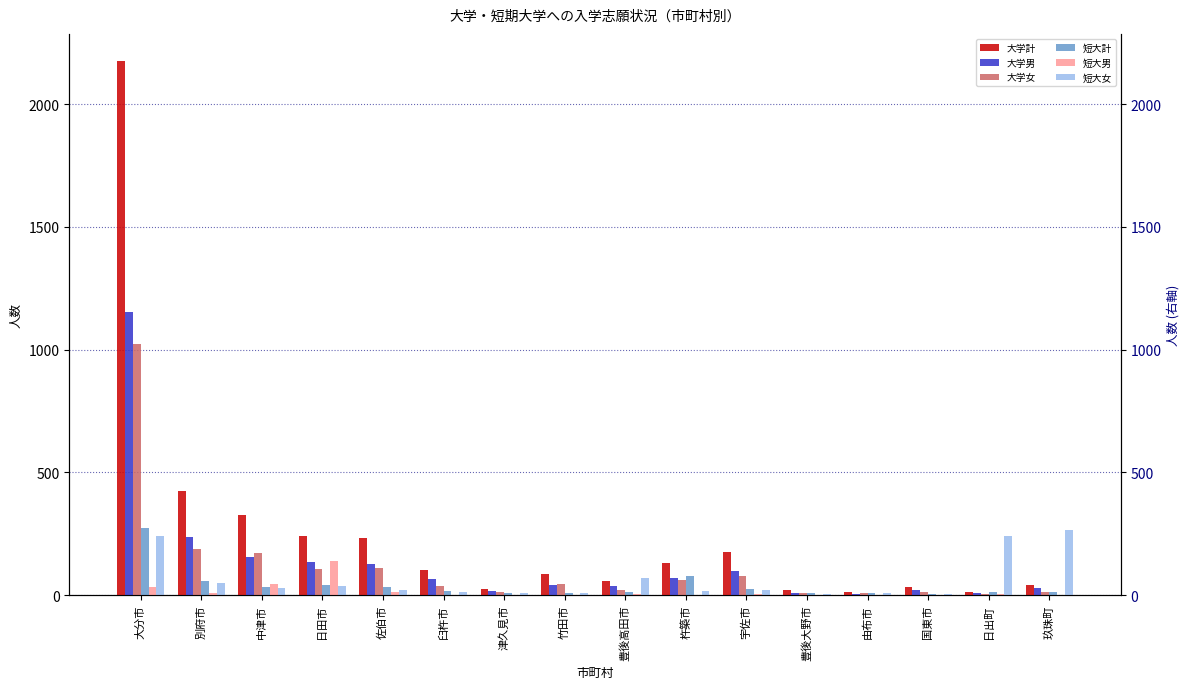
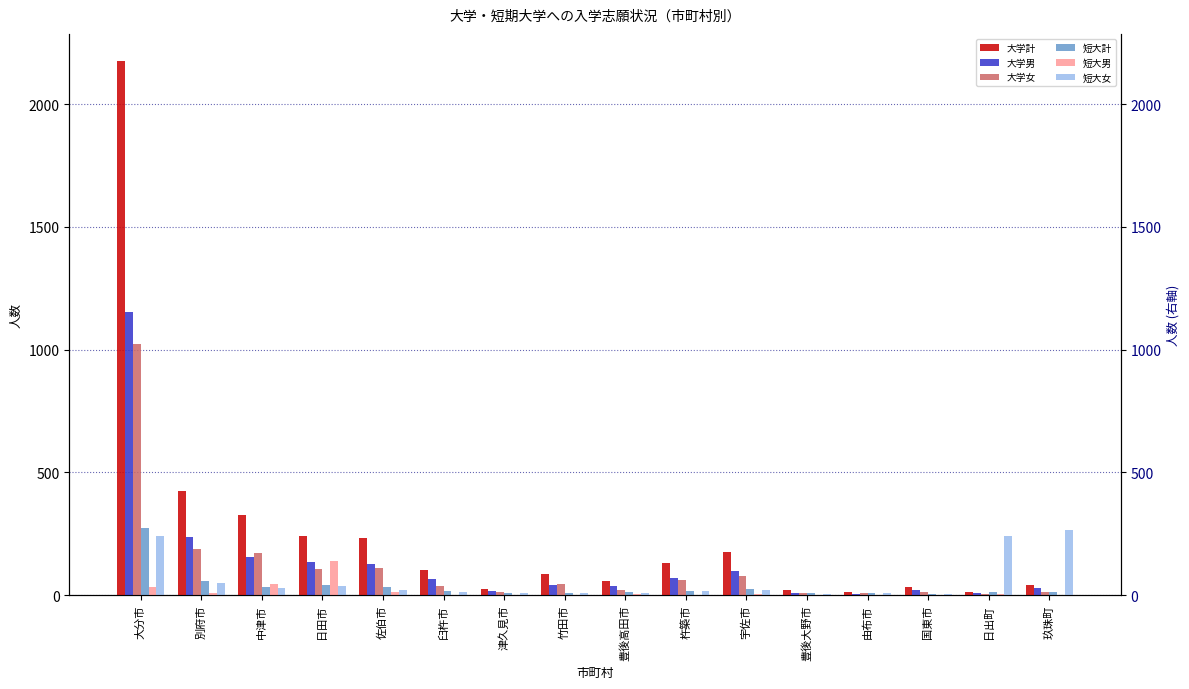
短大女, 豊後高田市: 70 -> 10
短大計, 杵築市: 80 -> 20
